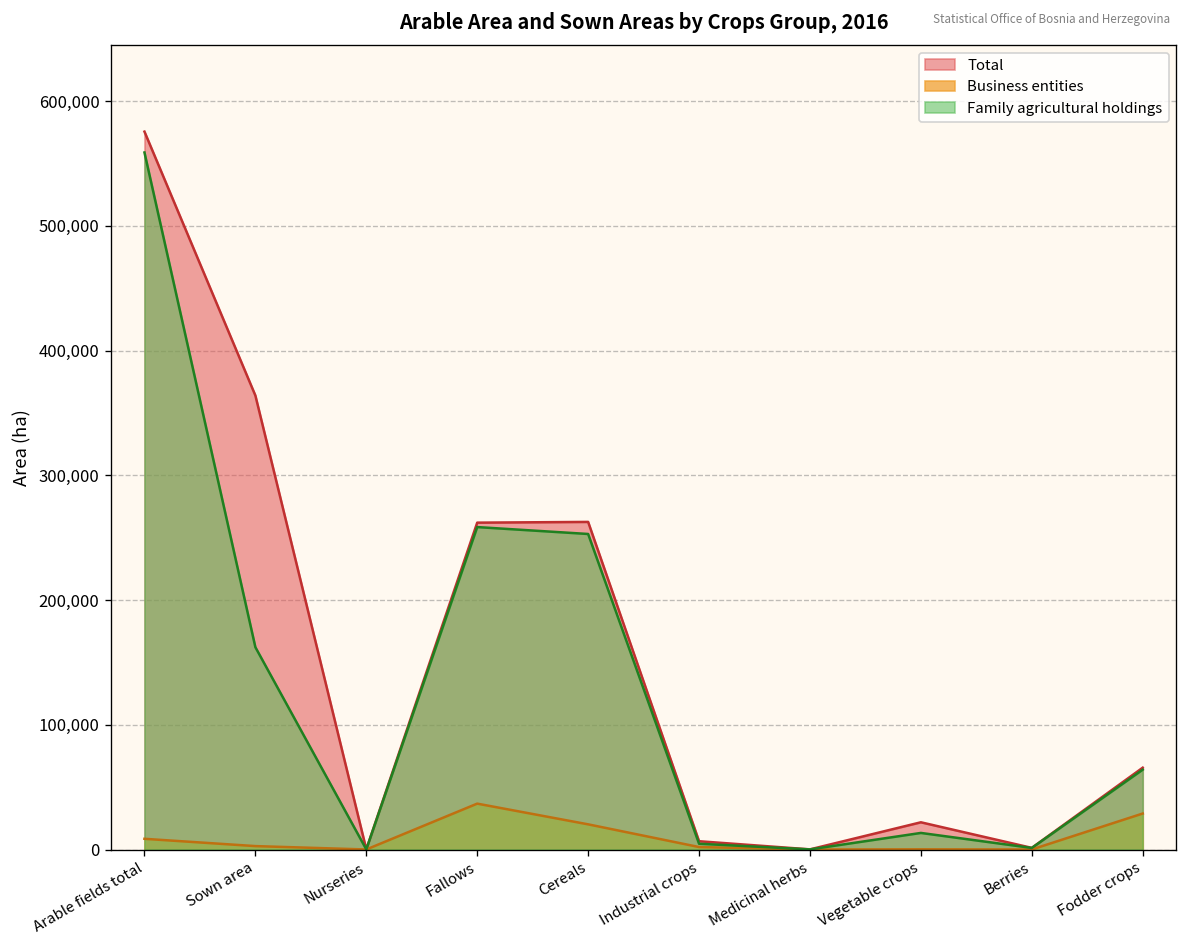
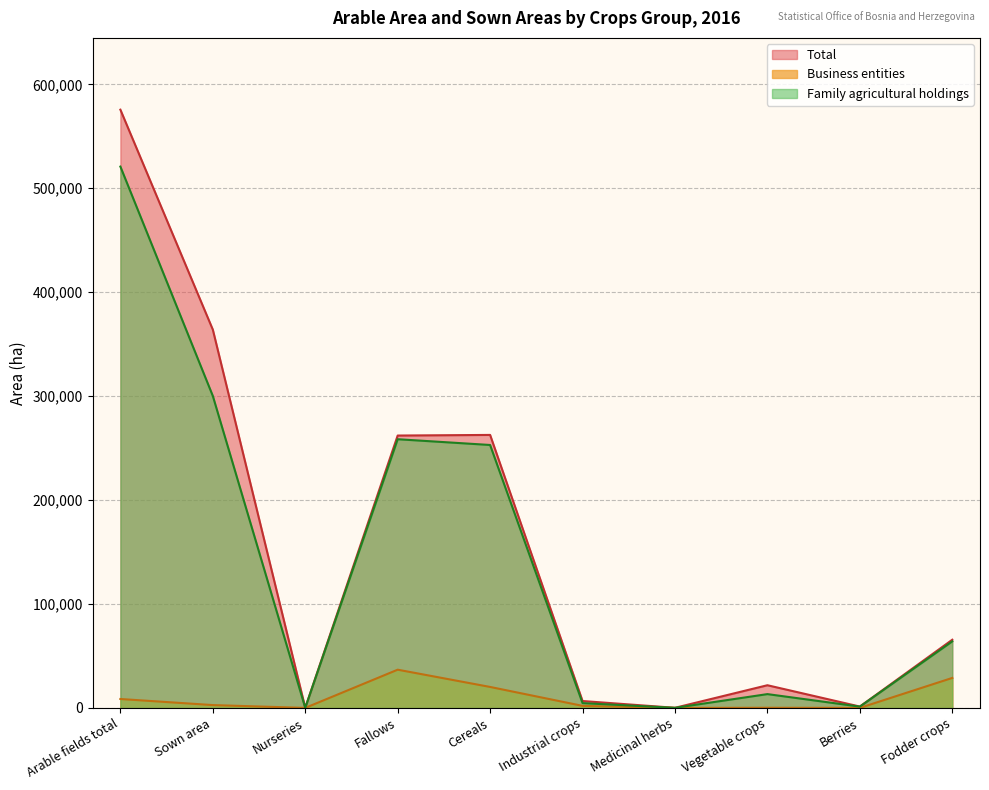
Family agricultural holdings, Arable fields total: 559,000 -> 521,000
Family agricultural holdings, Sown area: 162,000 -> 300,000
